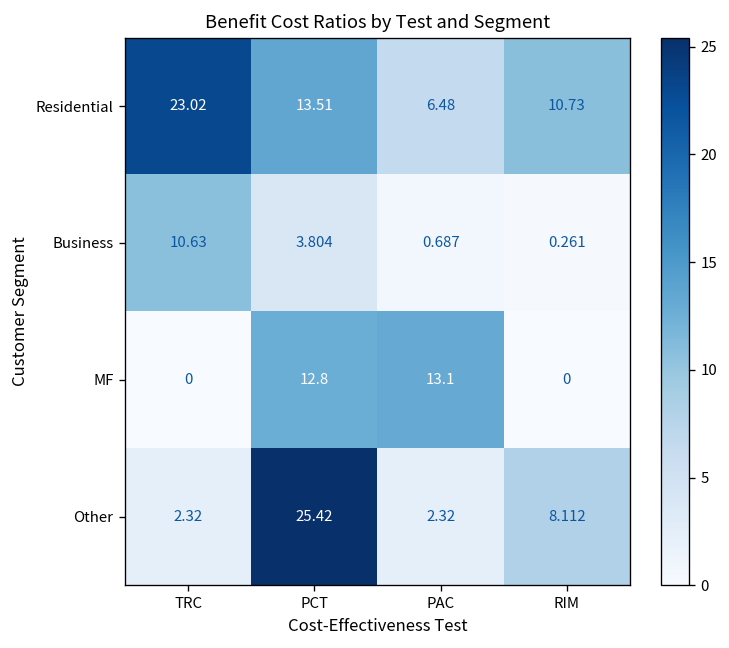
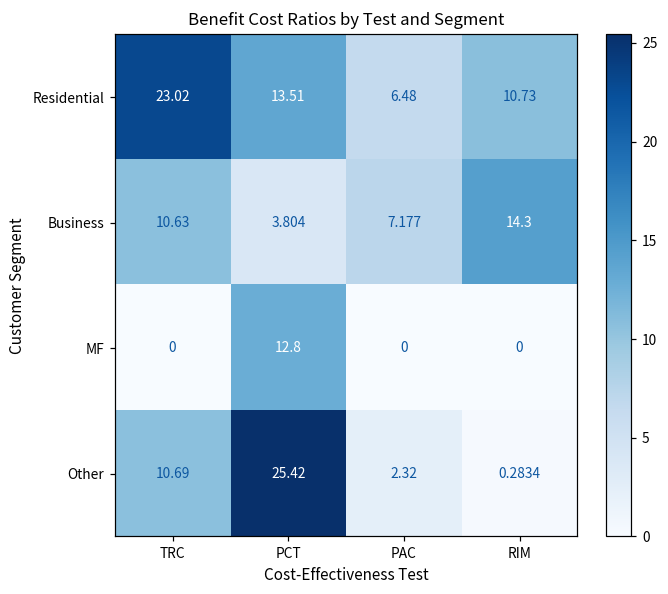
Business, PAC: 0.687 -> 7.177
Business, RIM: 0.261 -> 14.3
MF, PAC: 13.1 -> 0
Other, TRC: 2.32 -> 10.69
Other, RIM: 8.112 -> 0.2834
